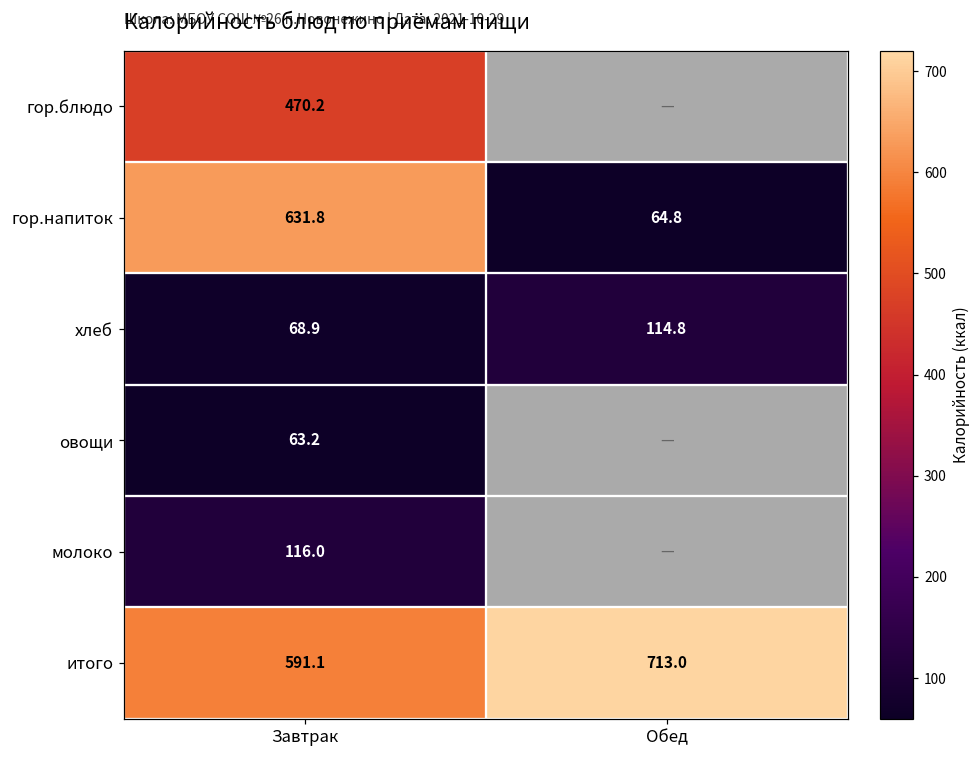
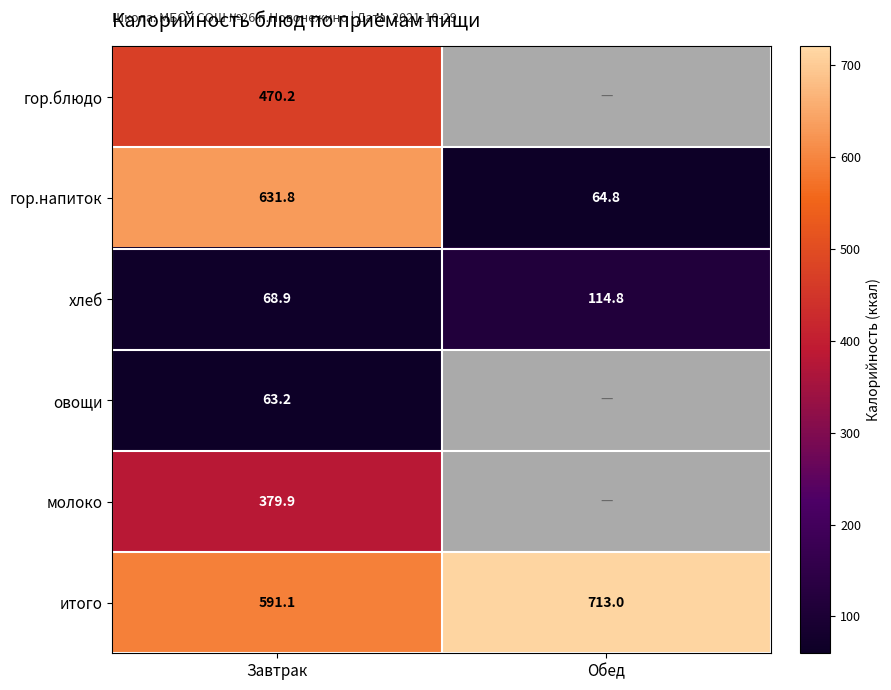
молоко, Завтрак: 116.0 -> 379.9
